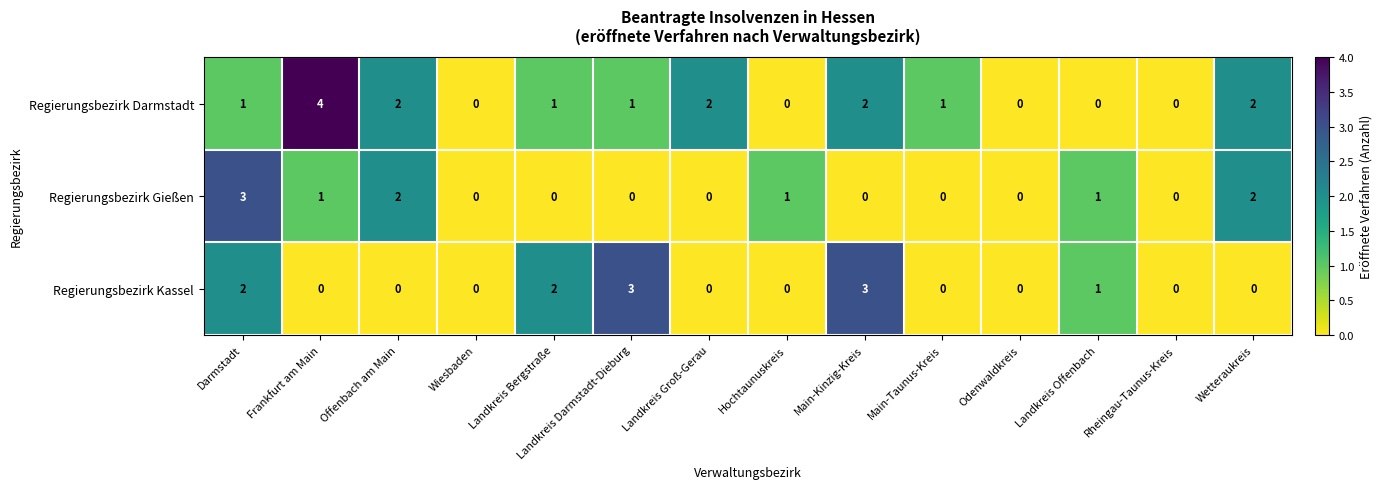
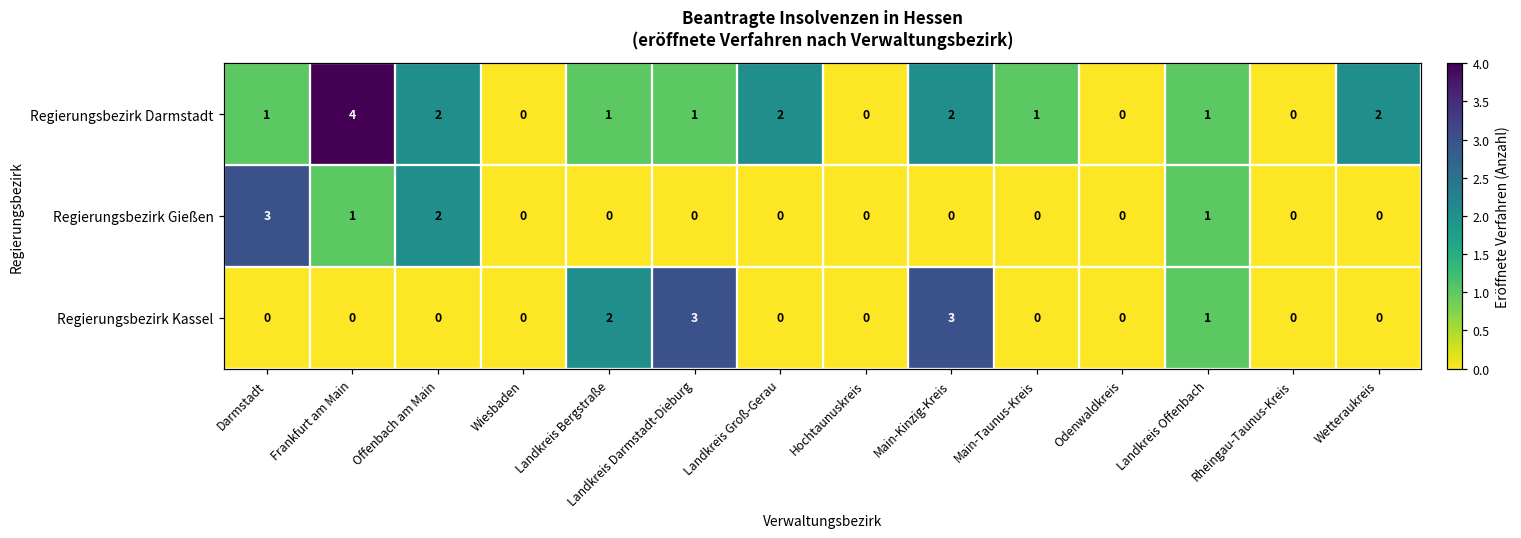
Regierungsbezirk Darmstadt, Landkreis Offenbach: 0 -> 1
Regierungsbezirk Gießen, Hochtaunuskreis: 1 -> 0
Regierungsbezirk Gießen, Wetteraukreis: 2 -> 0
Regierungsbezirk Kassel, Darmstadt: 2 -> 0
